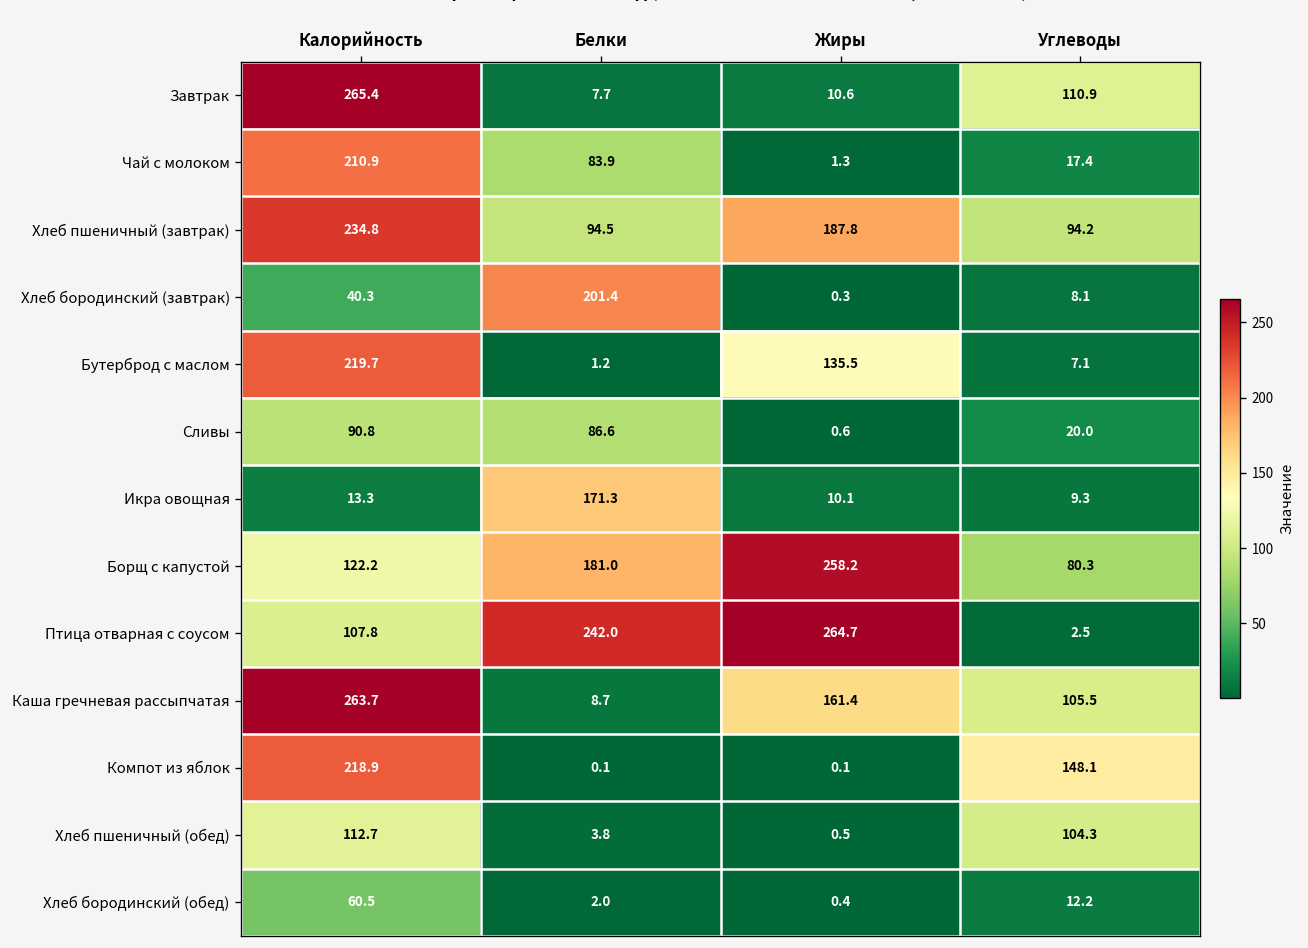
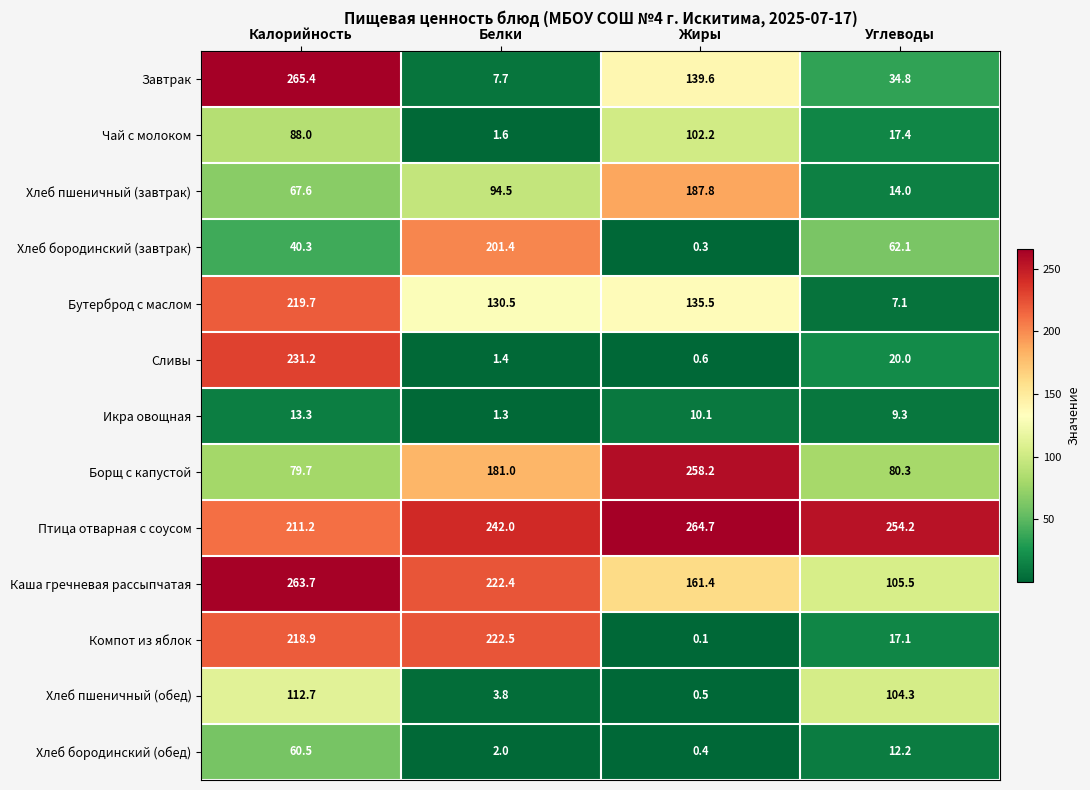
Завтрак, Жиры: 10.6 -> 139.6
Завтрак, Углеводы: 110.9 -> 34.8
Чай с молоком, Калорийность: 210.9 -> 88.0
Чай с молоком, Белки: 83.9 -> 1.6
Чай с молоком, Жиры: 1.3 -> 102.2
Хлеб пшеничный (завтрак), Калорийность: 234.8 -> 67.6
Хлеб пшеничный (завтрак), Углеводы: 94.2 -> 14.0
Хлеб бородинский (завтрак), Углеводы: 8.1 -> 62.1
Бутерброд с маслом, Белки: 1.2 -> 130.5
Сливы, Калорийность: 90.8 -> 231.2
Сливы, Белки: 86.6 -> 1.4
Икра овощная, Белки: 171.3 -> 1.3
Борщ с капустой, Калорийность: 122.2 -> 79.7
Птица отварная с соусом, Калорийность: 107.8 -> 211.2
Птица отварная с соусом, Углеводы: 2.5 -> 254.2
Каша гречневая рассыпчатая, Белки: 8.7 -> 222.4
Компот из яблок, Белки: 0.1 -> 222.5
Компот из яблок, Углеводы: 148.1 -> 17.1
